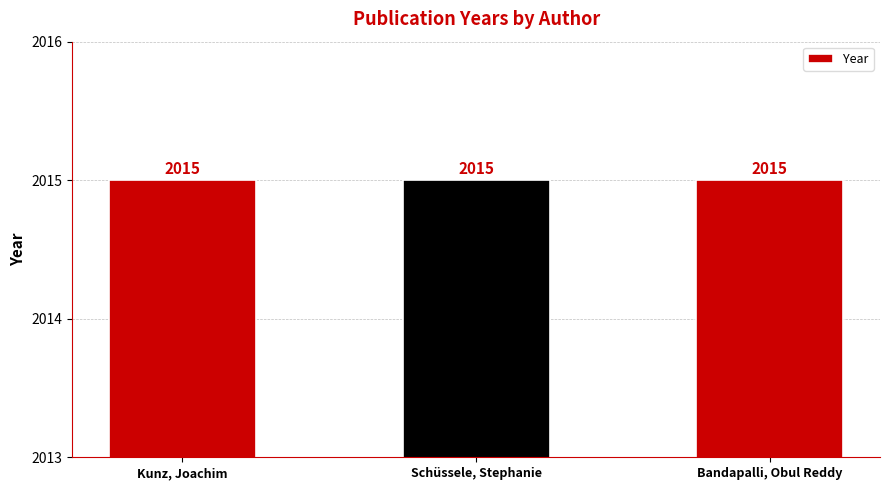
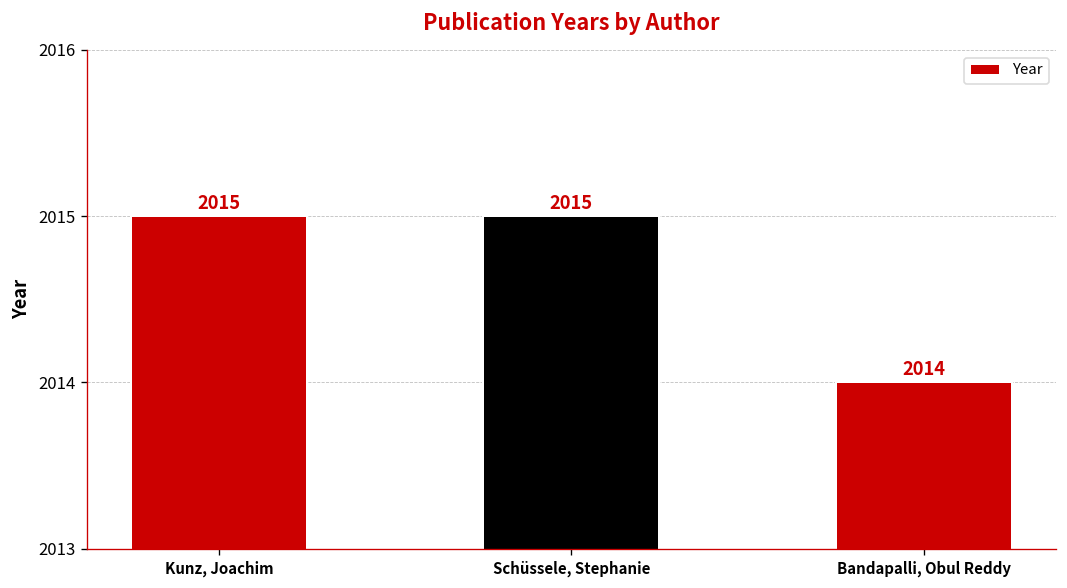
Bandapalli, Obul Reddy: 2015 -> 2014
